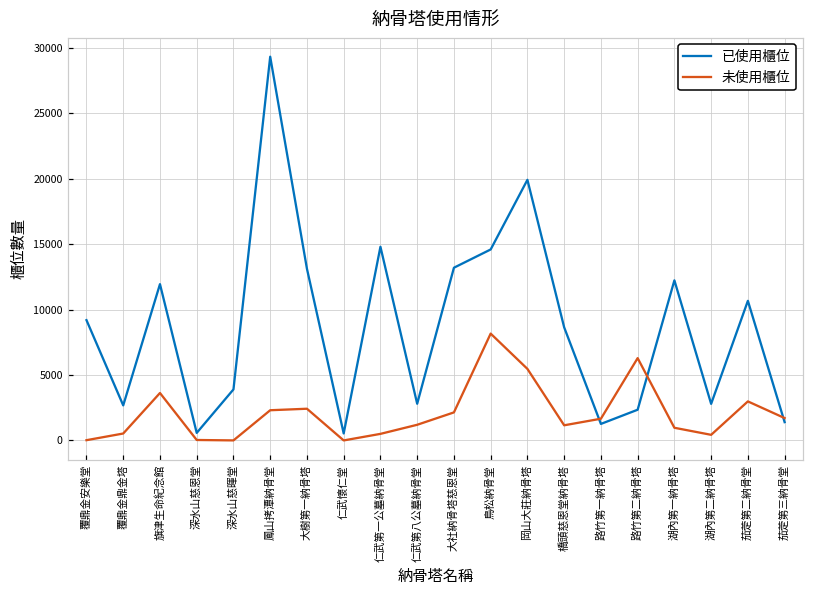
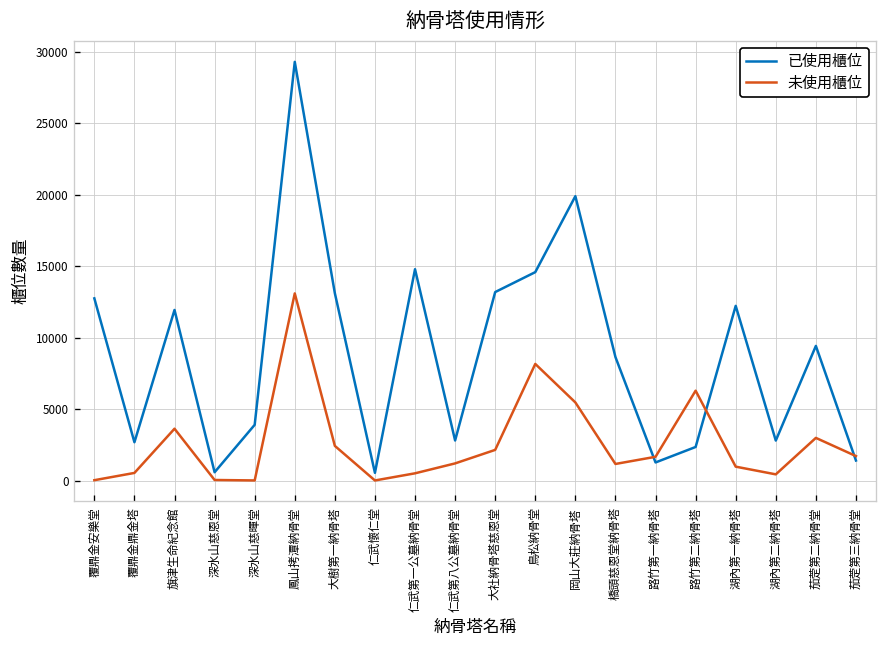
已使用櫃位, 覆鼎金安樂堂: 9200 -> 12800
未使用櫃位, 鳳山拷潭納骨堂: 2300 -> 13100
已使用櫃位, 茄萣第二納骨堂: 10700 -> 9400
